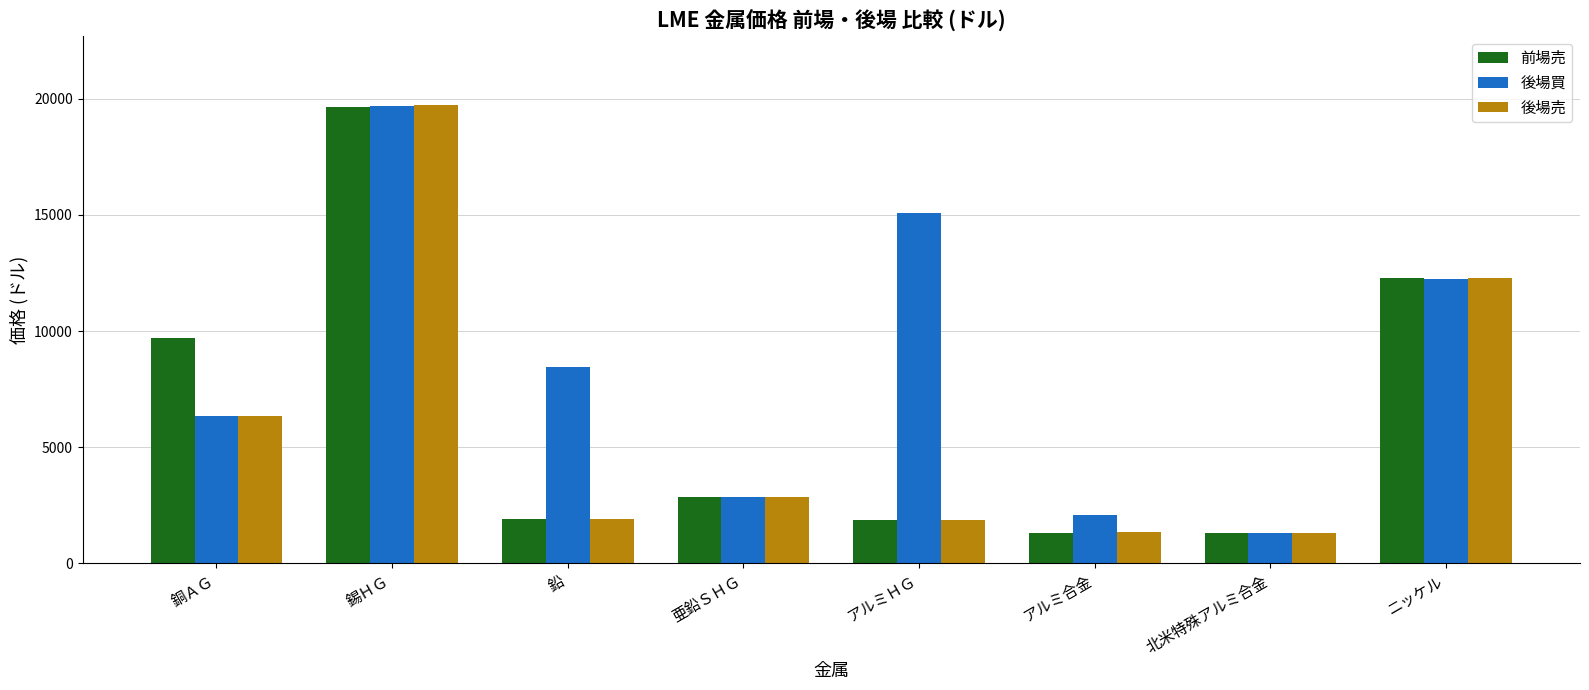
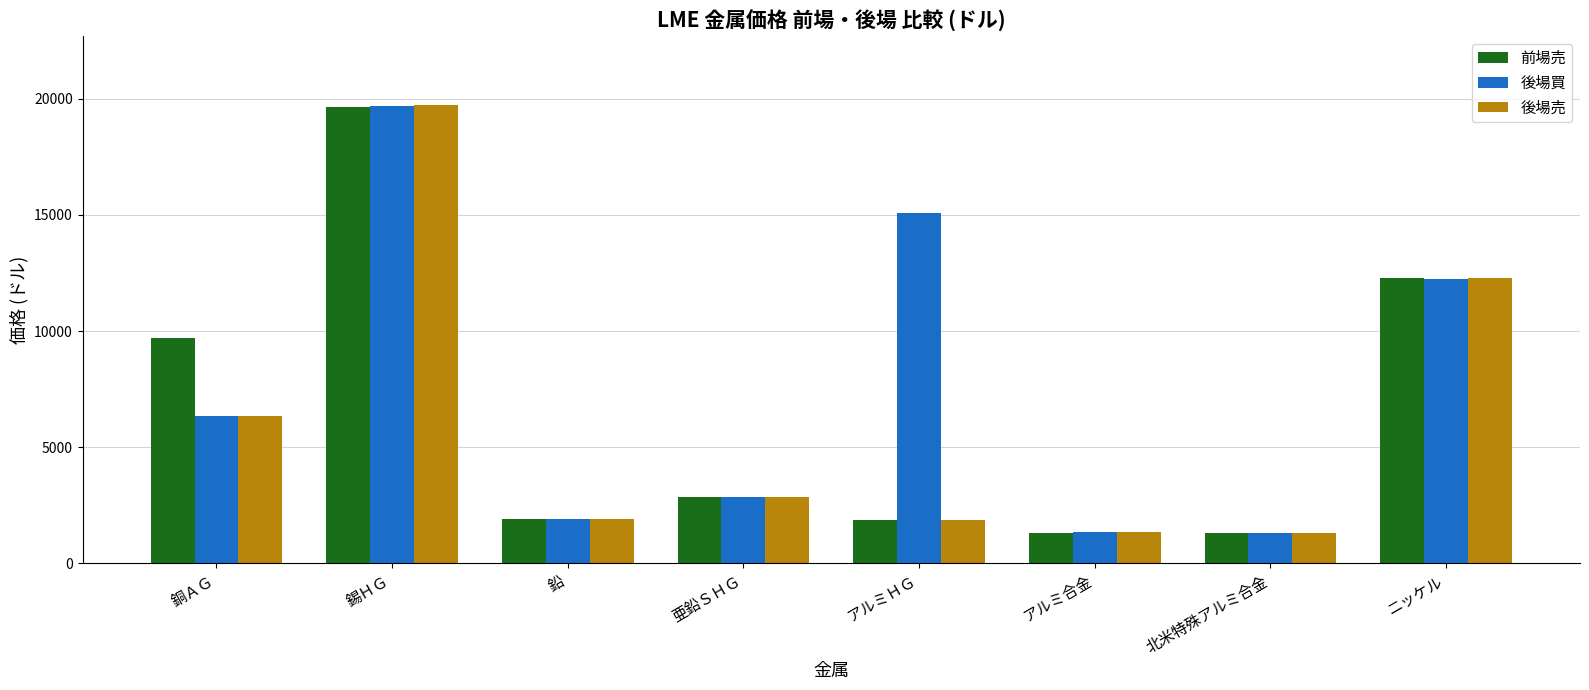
後場買, 鉛: 8500 -> 1900
後場買, アルミ合金: 2100 -> 1300
